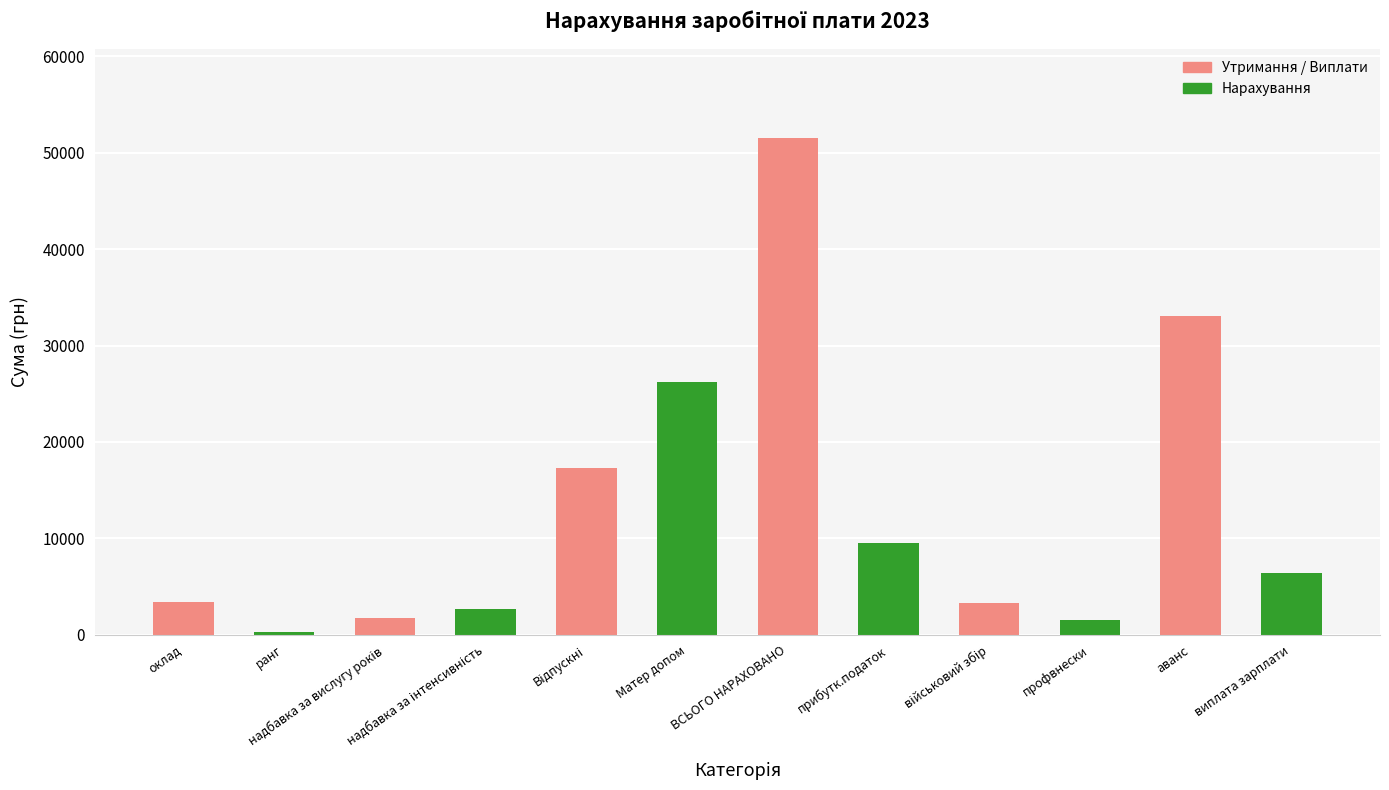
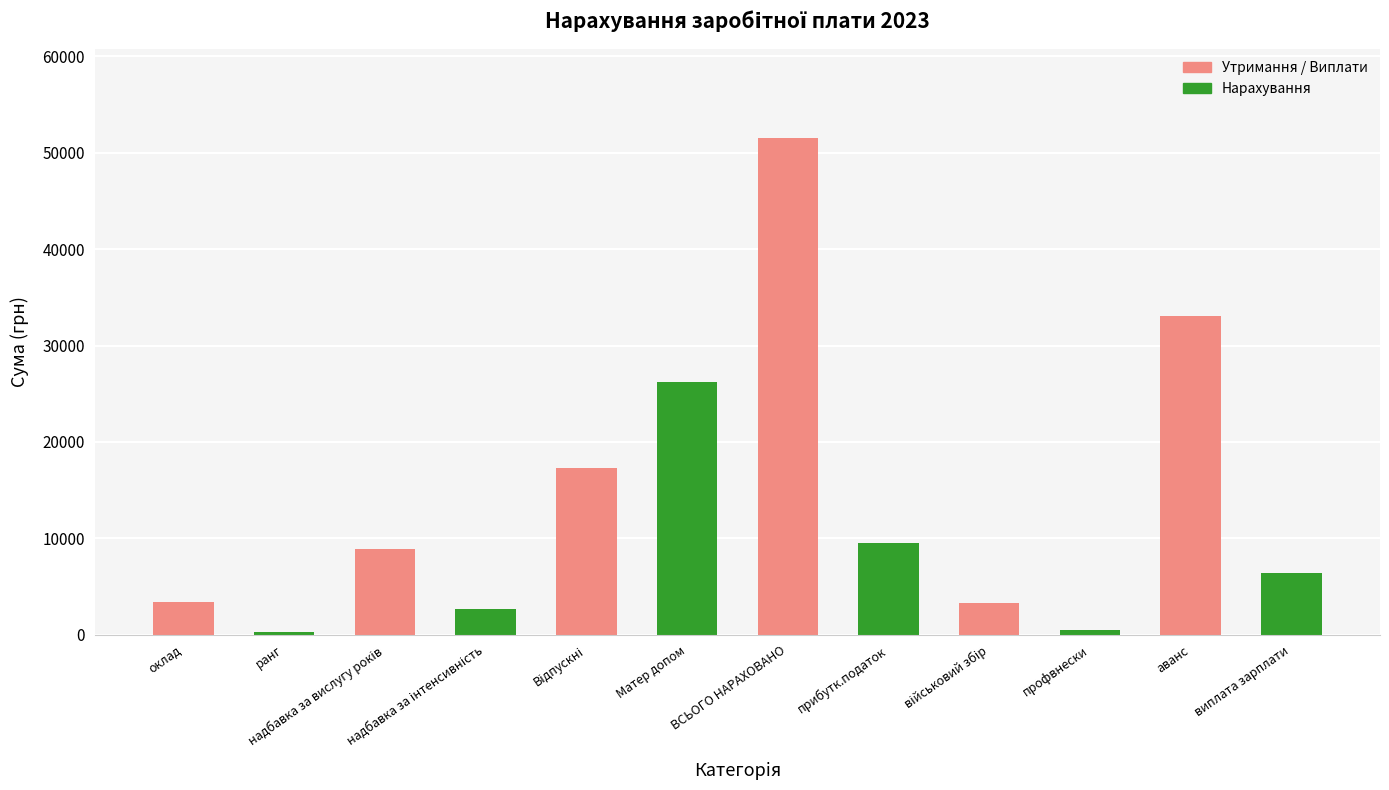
надбавка за вислугу років: 2000 -> 9000
профвнески: 2000 -> 1000
